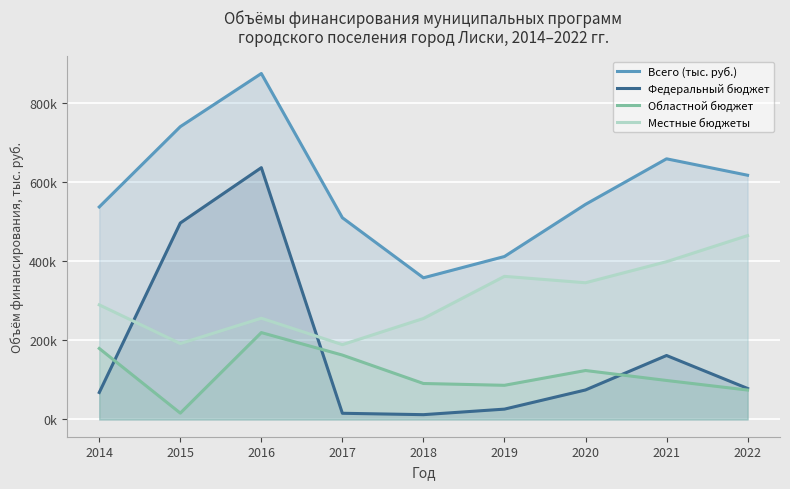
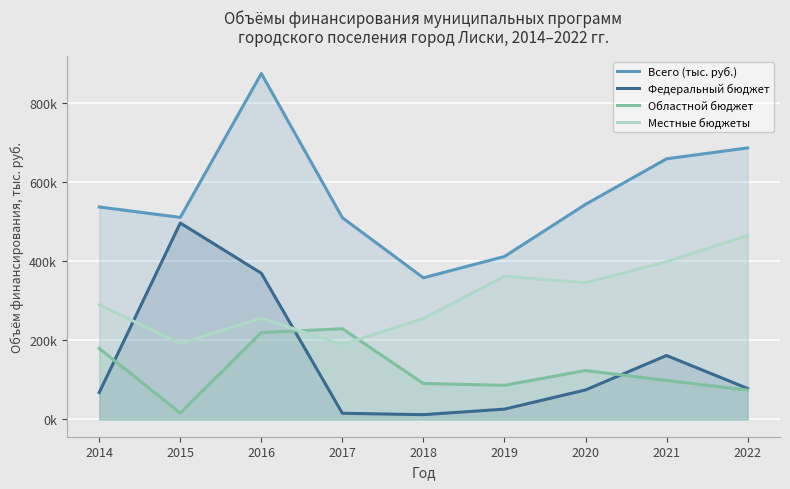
Всего (тыс. руб.), 2015: 740000 -> 510000
Федеральный бюджет, 2016: 640000 -> 370000
Областной бюджет, 2017: 160000 -> 230000
Всего (тыс. руб.), 2022: 620000 -> 690000
